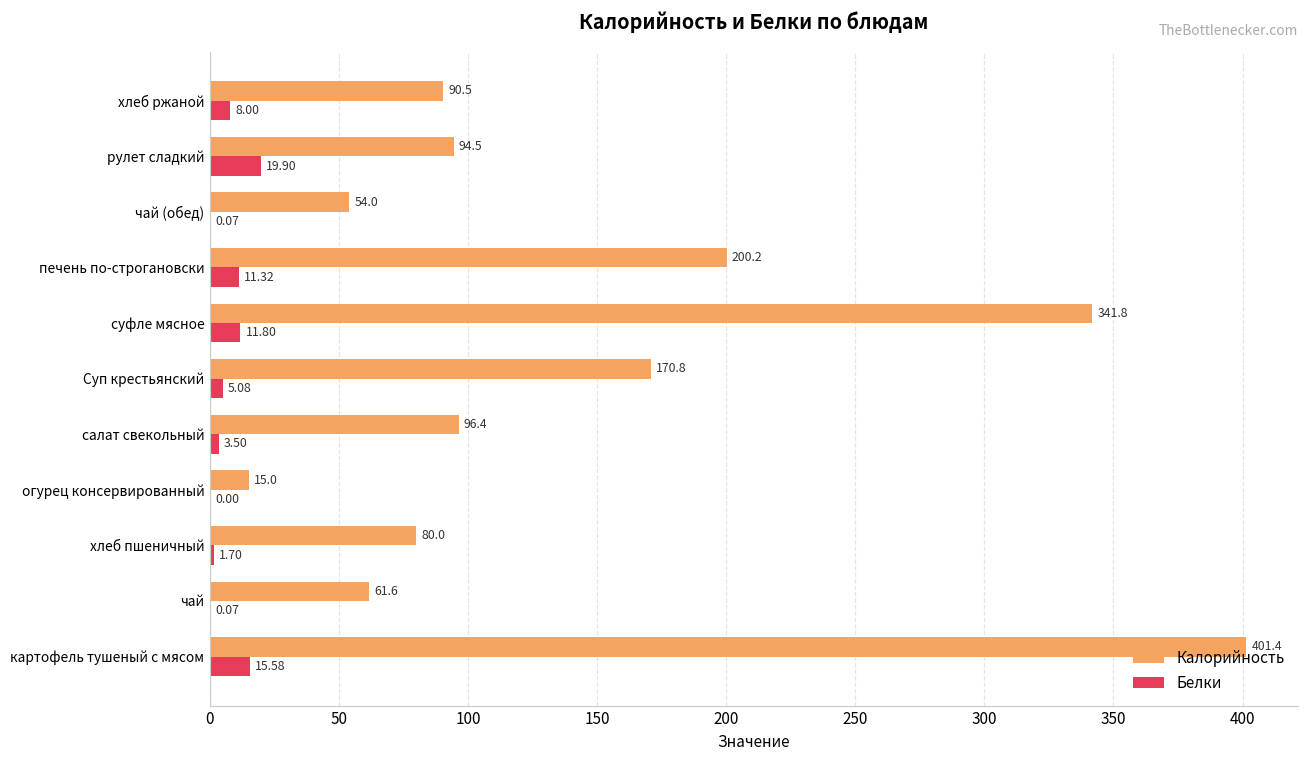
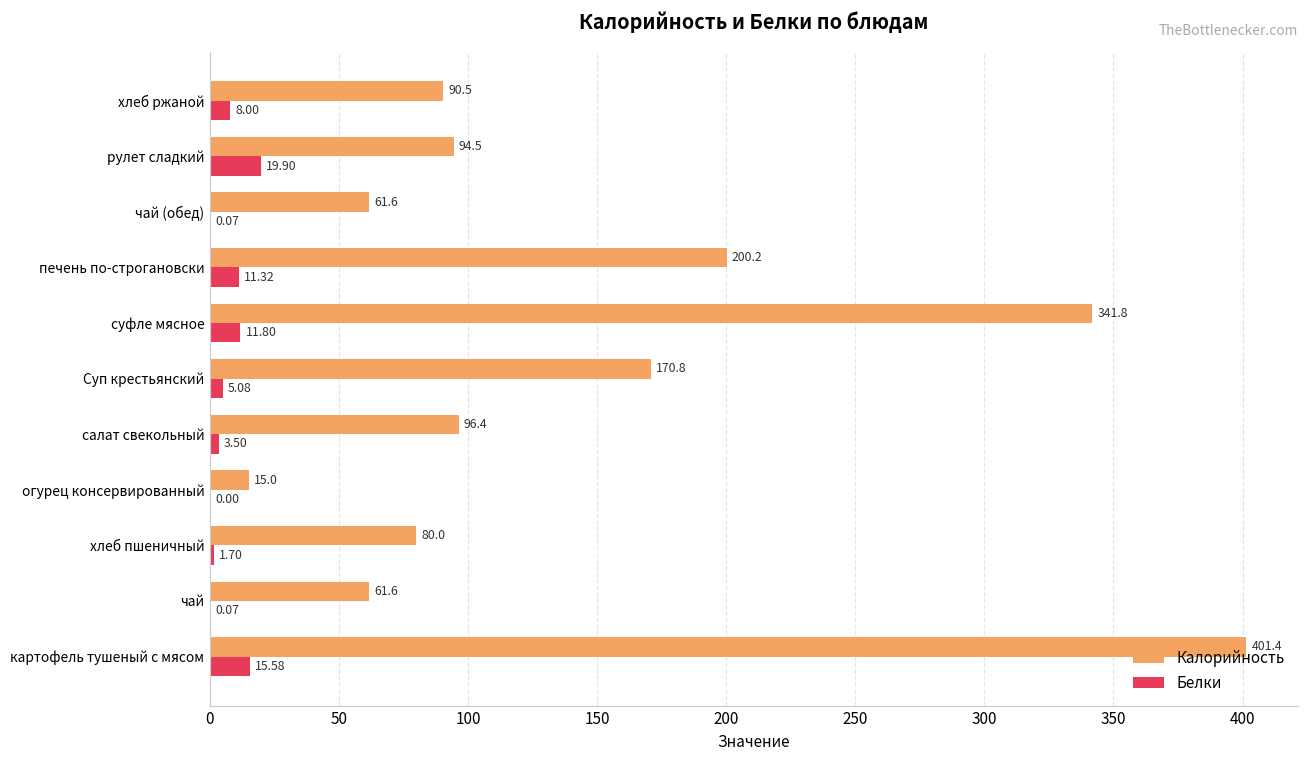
Калорийность, чай (обед): 54.0 -> 61.6
